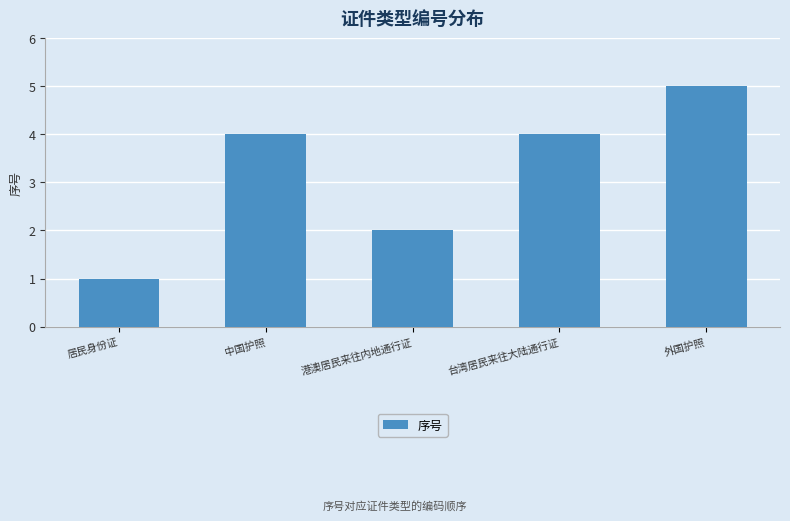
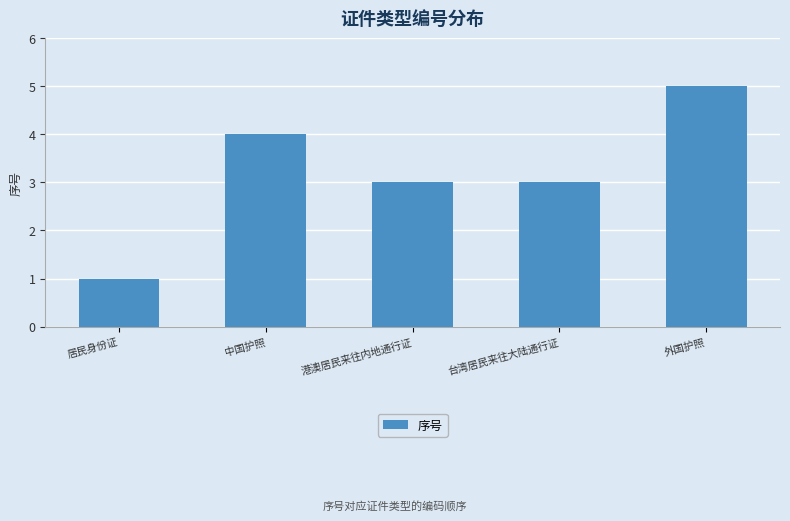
港澳居民来往内地通行证: 2 -> 3
台湾居民来往大陆通行证: 4 -> 3
